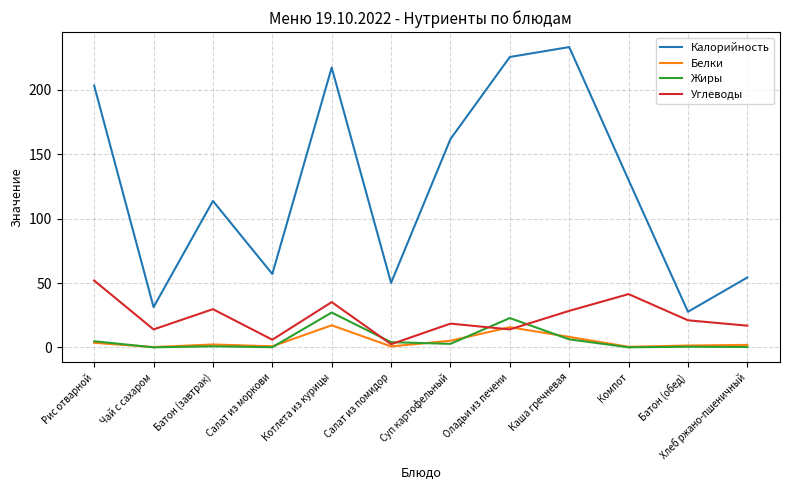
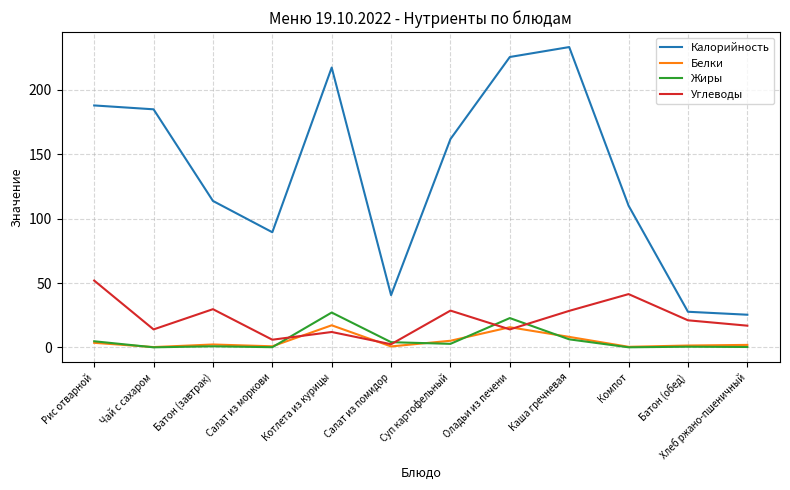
Калорийность, Рис отварной: 203 -> 188
Калорийность, Чай с сахаром: 31 -> 185
Калорийность, Салат из моркови: 57 -> 89
Углеводы, Котлета из курицы: 35 -> 12
Калорийность, Салат из помидор: 50 -> 41
Углеводы, Суп картофельный: 19 -> 29
Калорийность, Компот: 130 -> 110
Калорийность, Хлеб ржано-пшеничный: 54 -> 25
